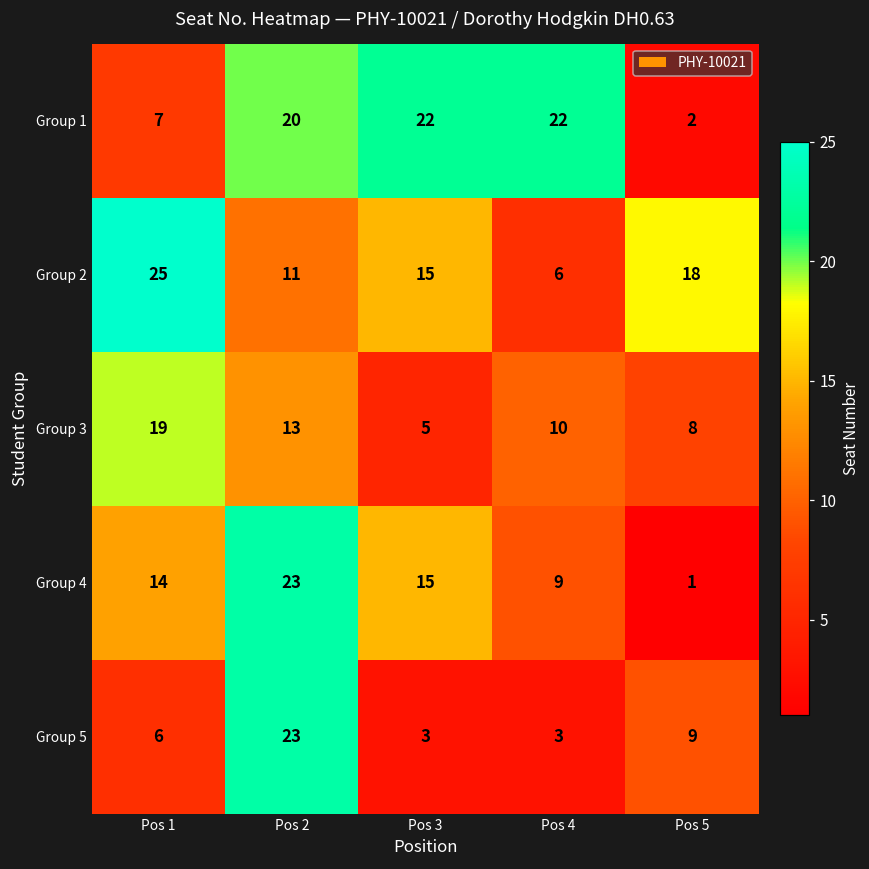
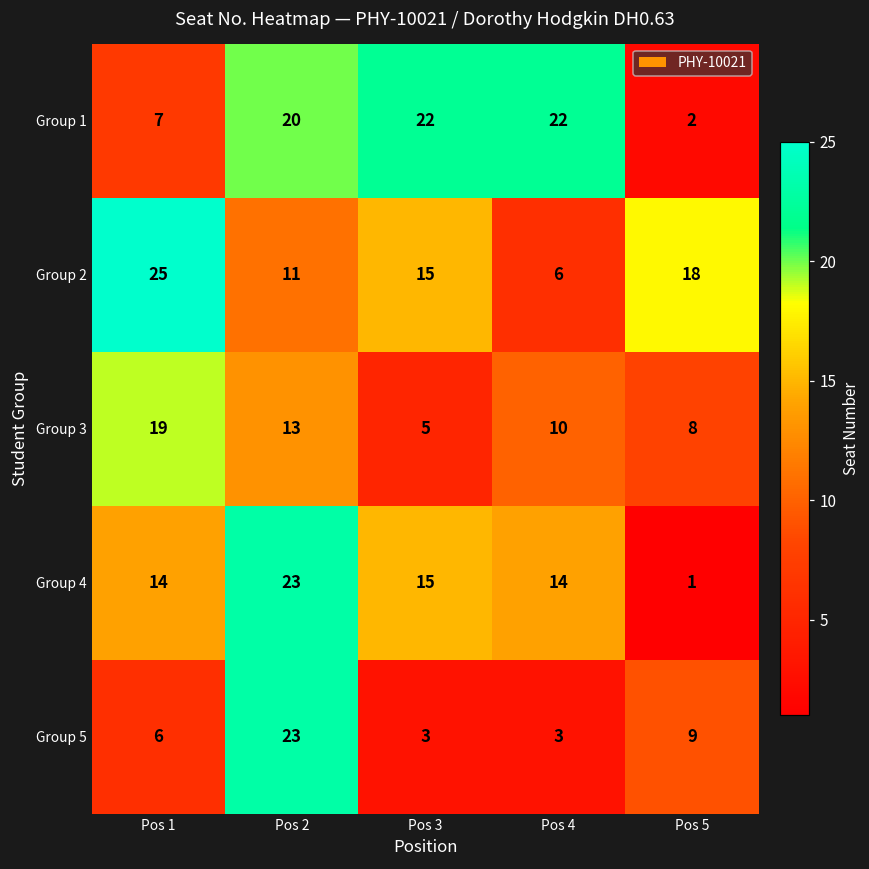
Group 4, Pos 4: 9 -> 14
